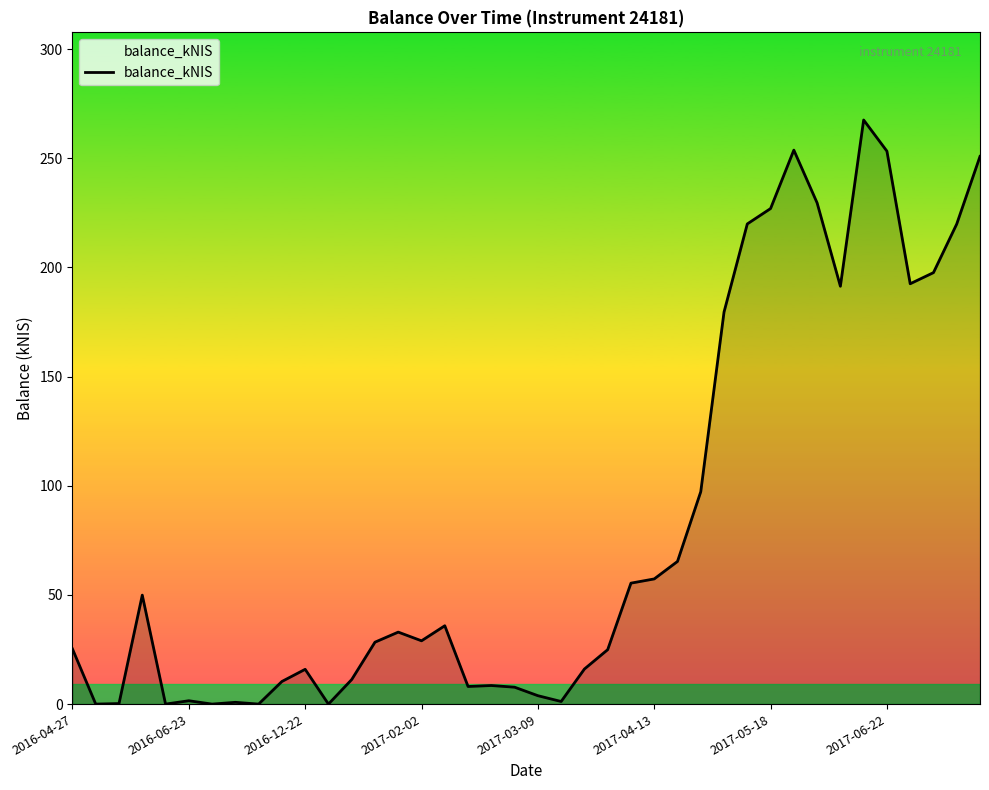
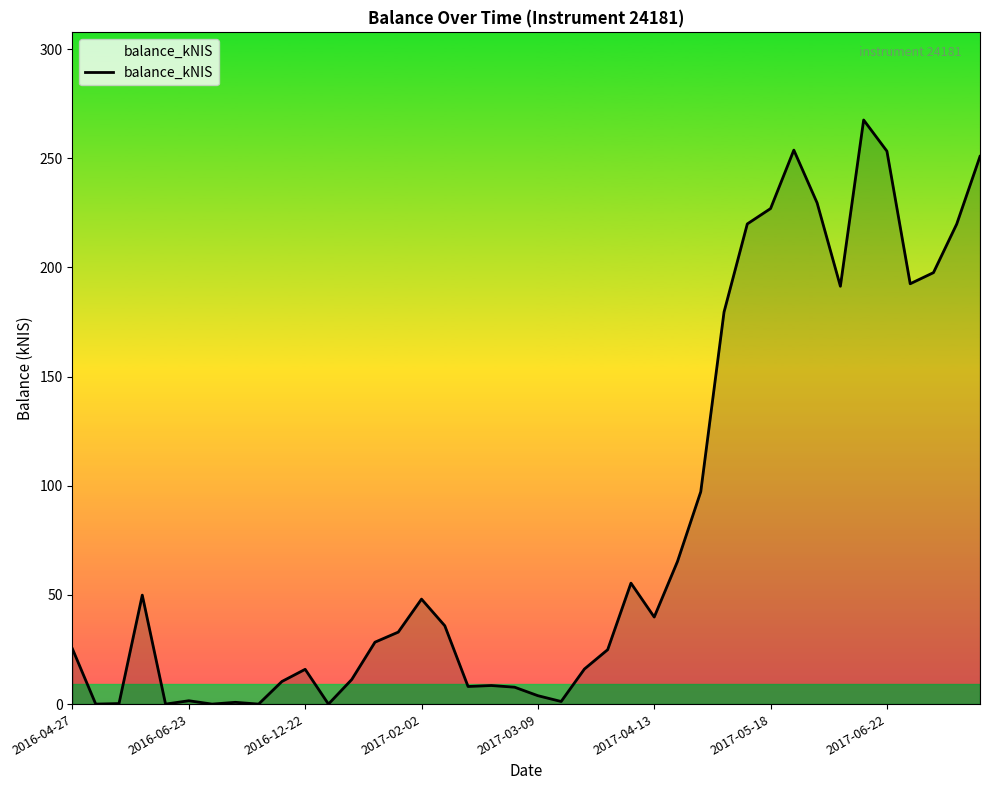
2017-02-02: 29 -> 48
2017-04-13: 57 -> 40
